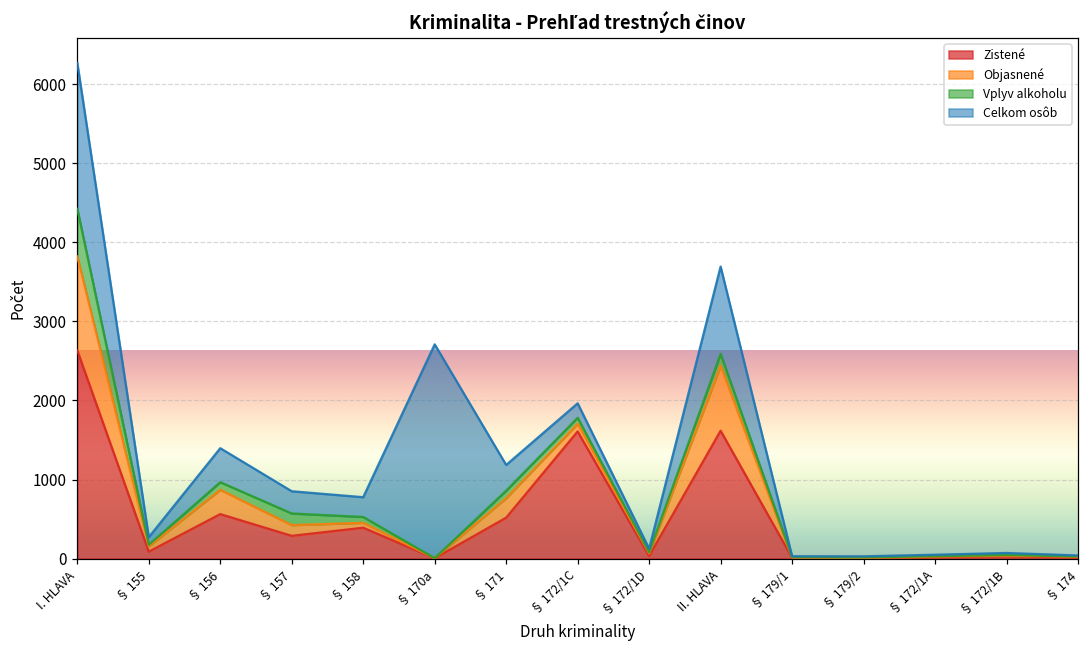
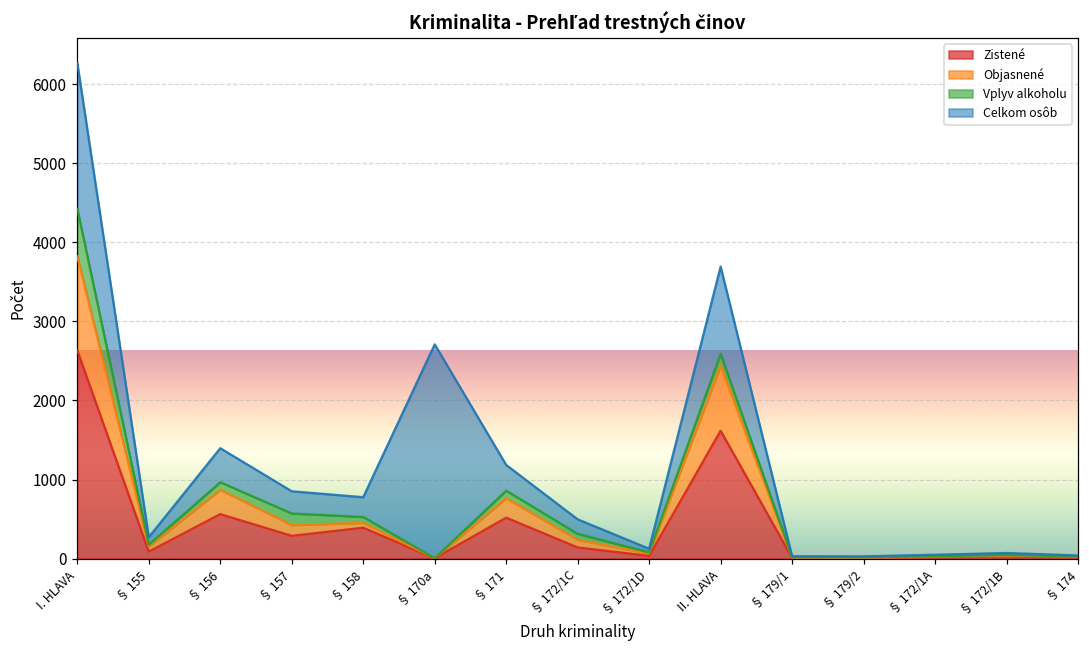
Zistené, § 172/1C: 1600 -> 100
